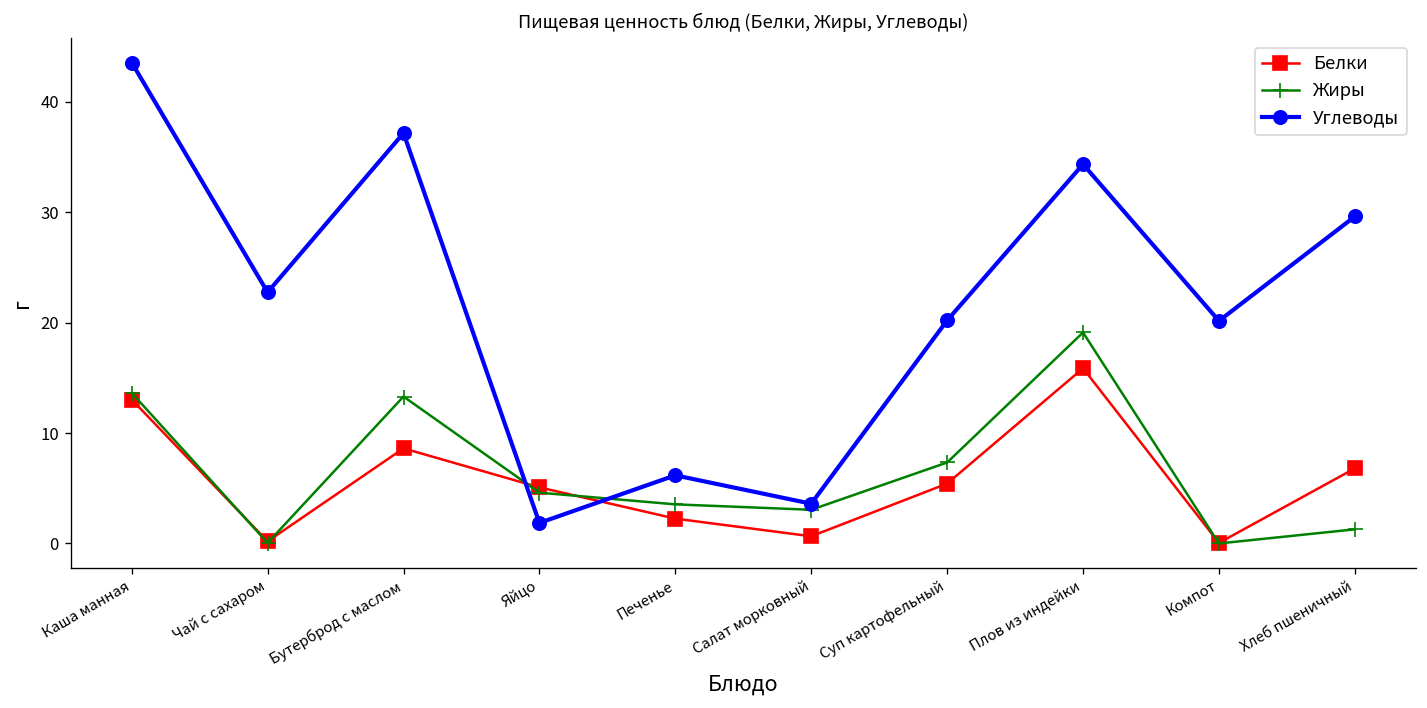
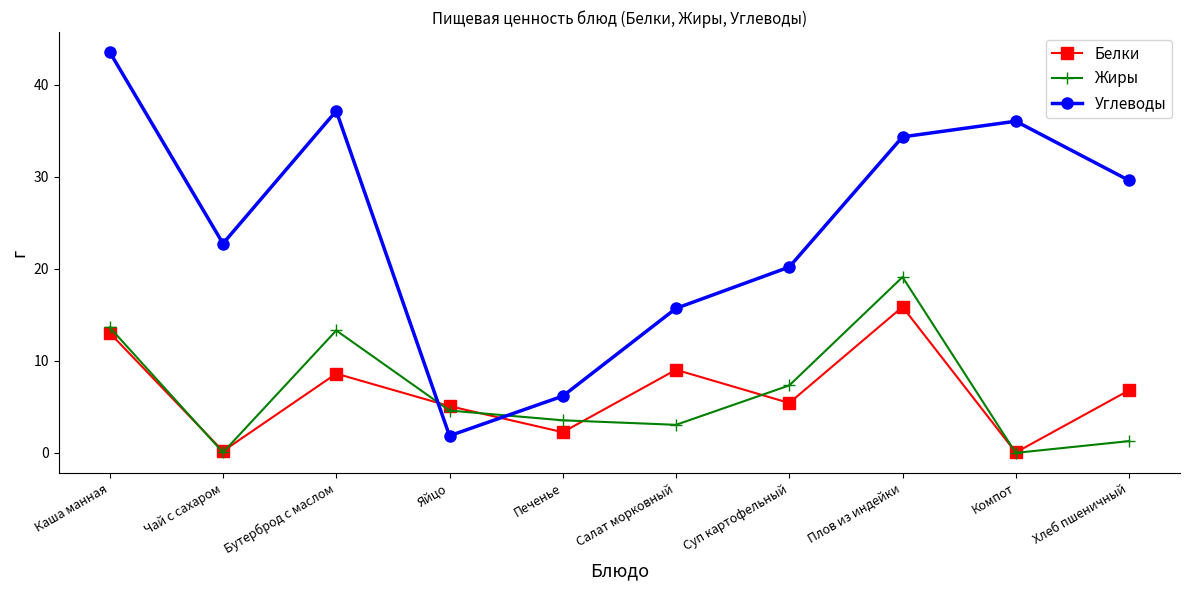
Белки, Салат морковный: 1 -> 9
Углеводы, Салат морковный: 4 -> 16
Углеводы, Компот: 20 -> 36
